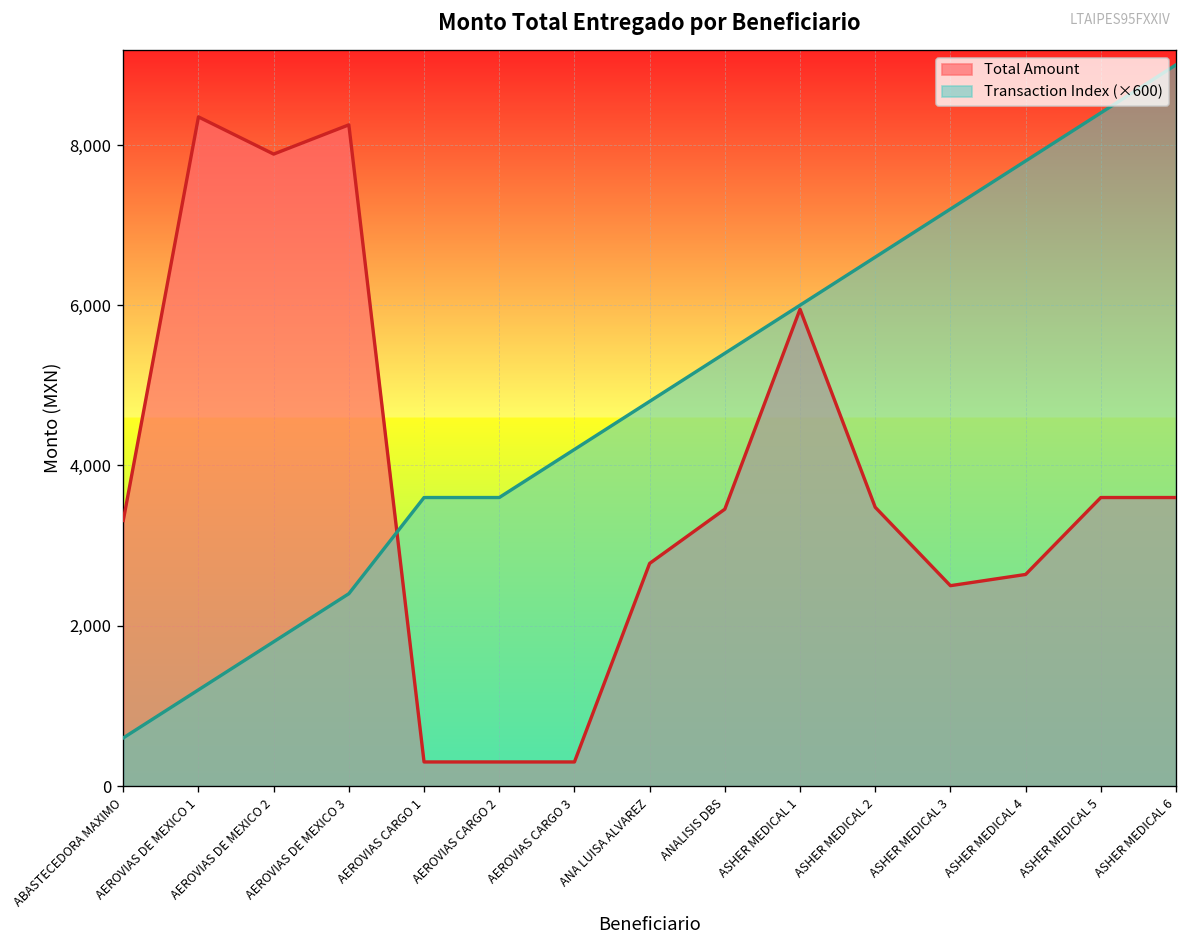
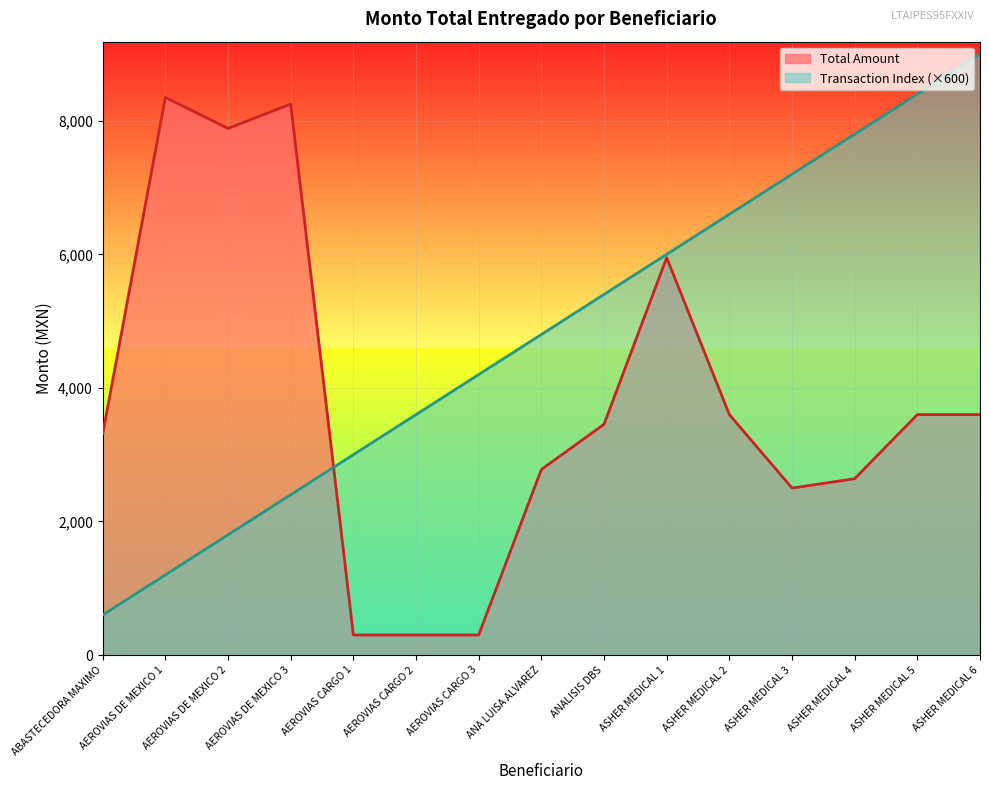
Transaction Index (×600), AEROVIAS CARGO 1: 3,600 -> 3,000
Total Amount, ASHER MEDICAL 2: 3,500 -> 3,600
